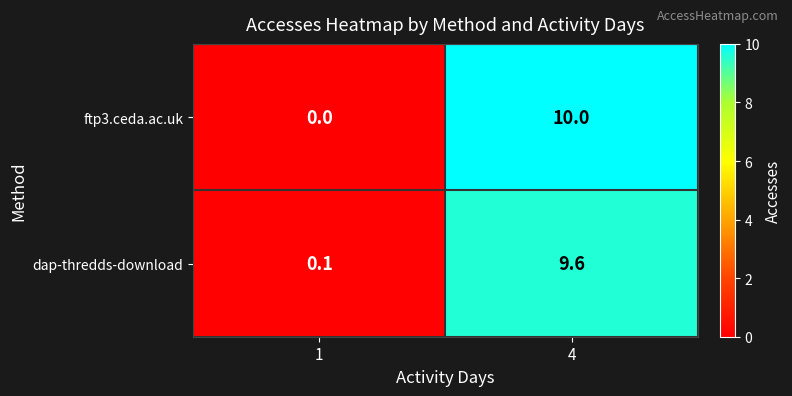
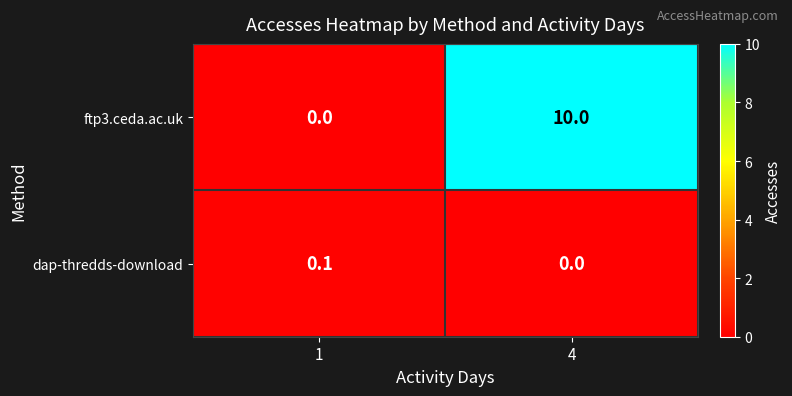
dap-thredds-download, 4: 9.6 -> 0.0
